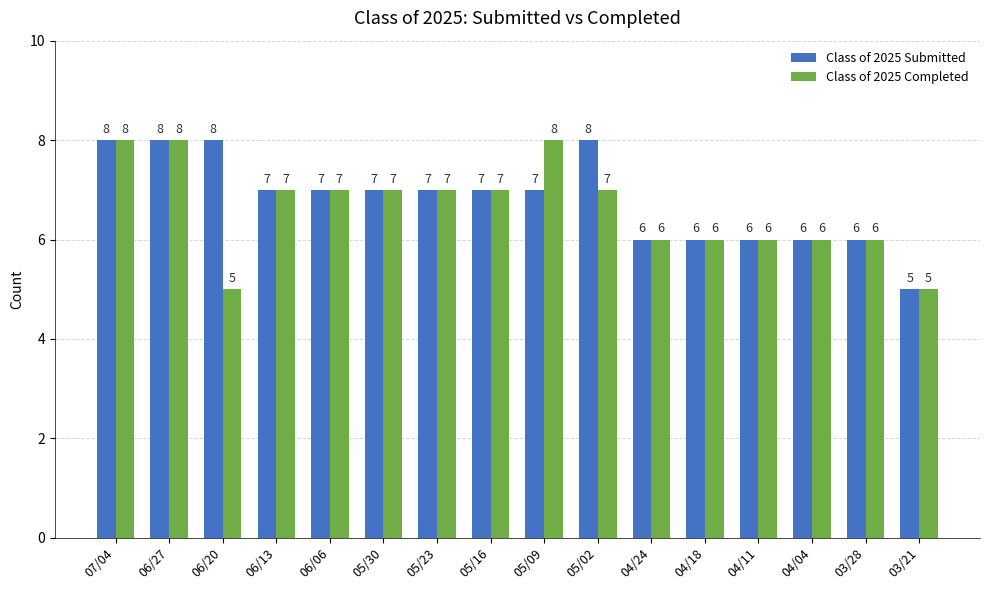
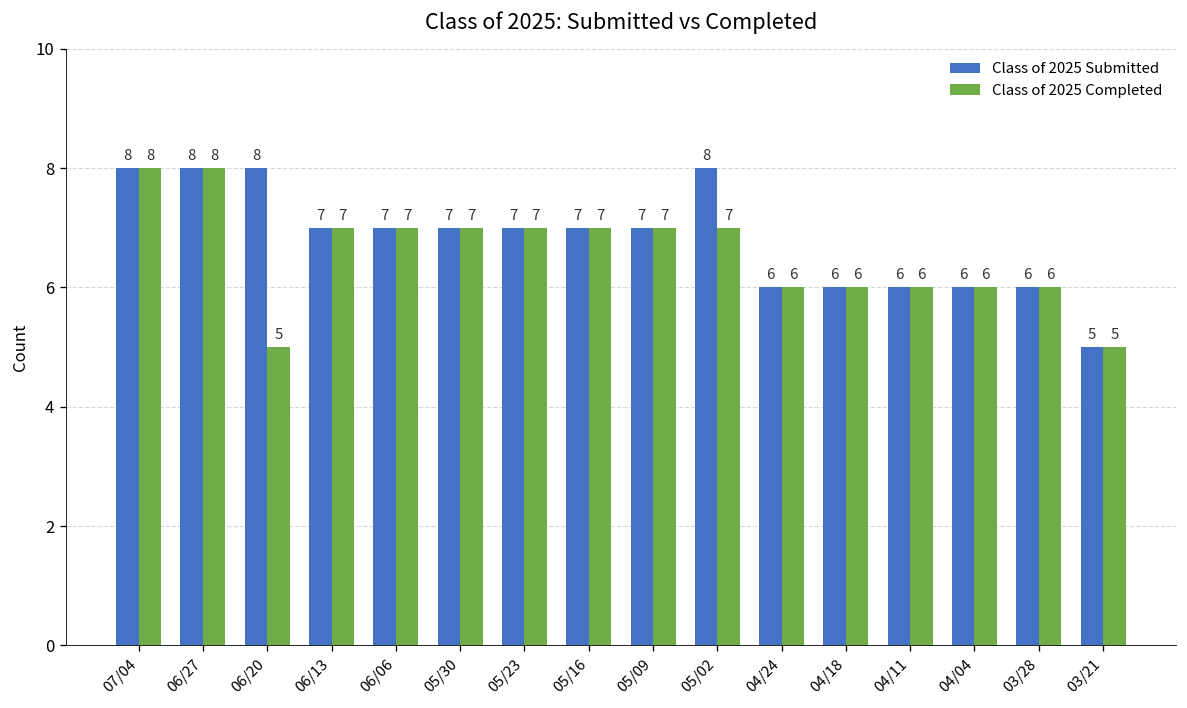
Class of 2025 Completed, 05/09: 8 -> 7
